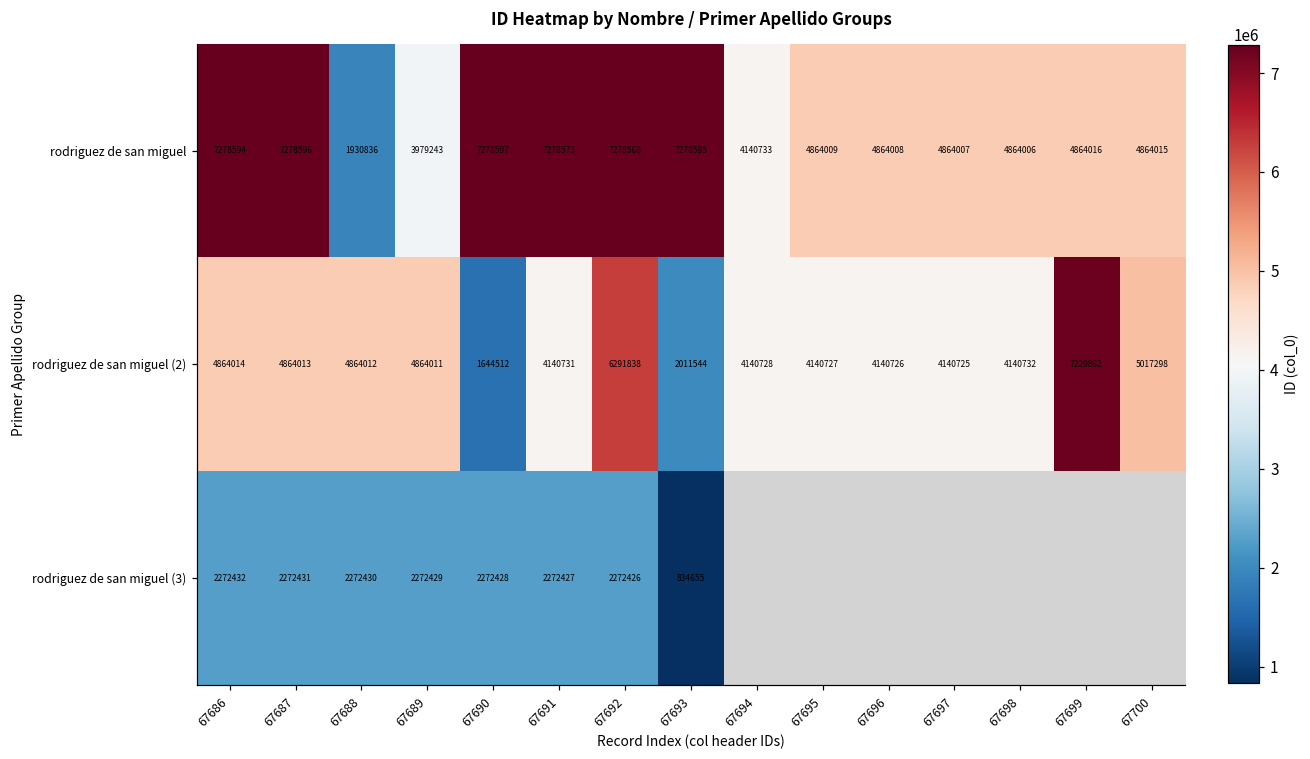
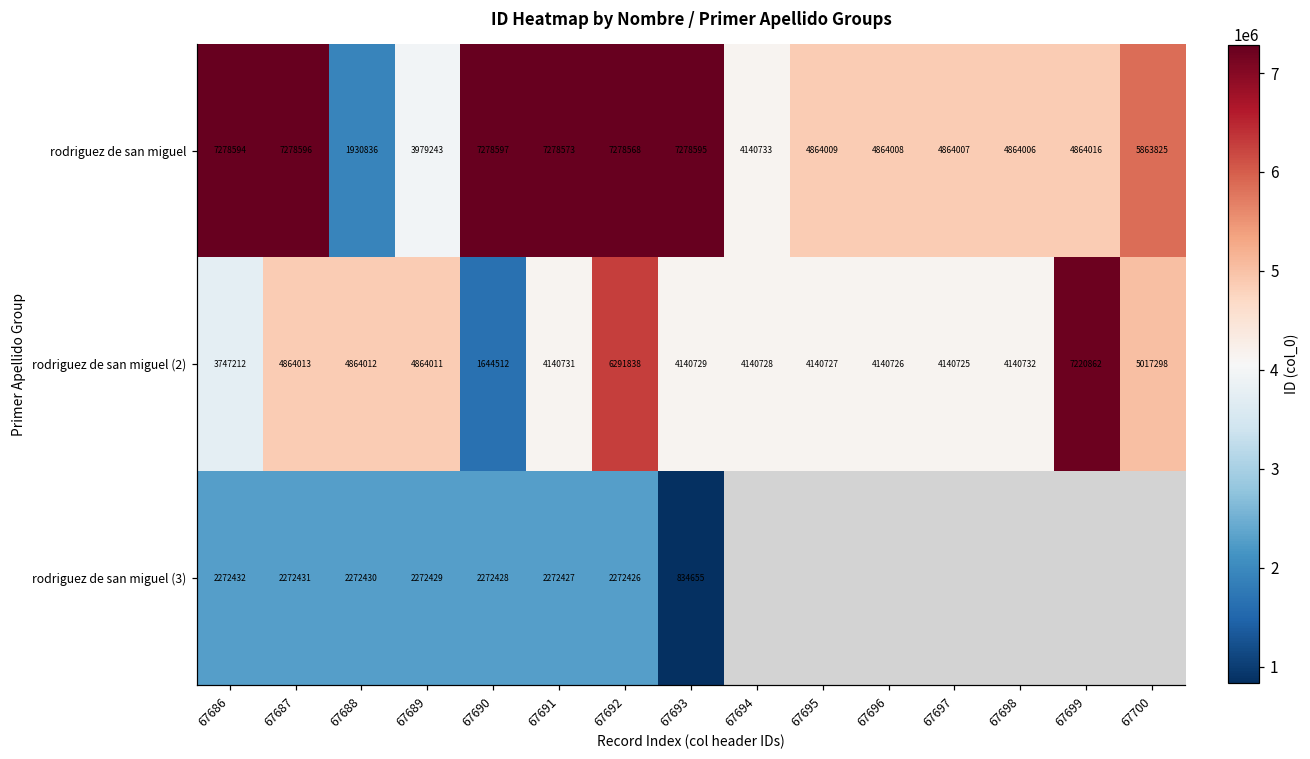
rodriguez de san miguel, 67700: 4864015 -> 5863825
rodriguez de san miguel (2), 67686: 4864014 -> 3747212
rodriguez de san miguel (2), 67693: 2011544 -> 4140729
